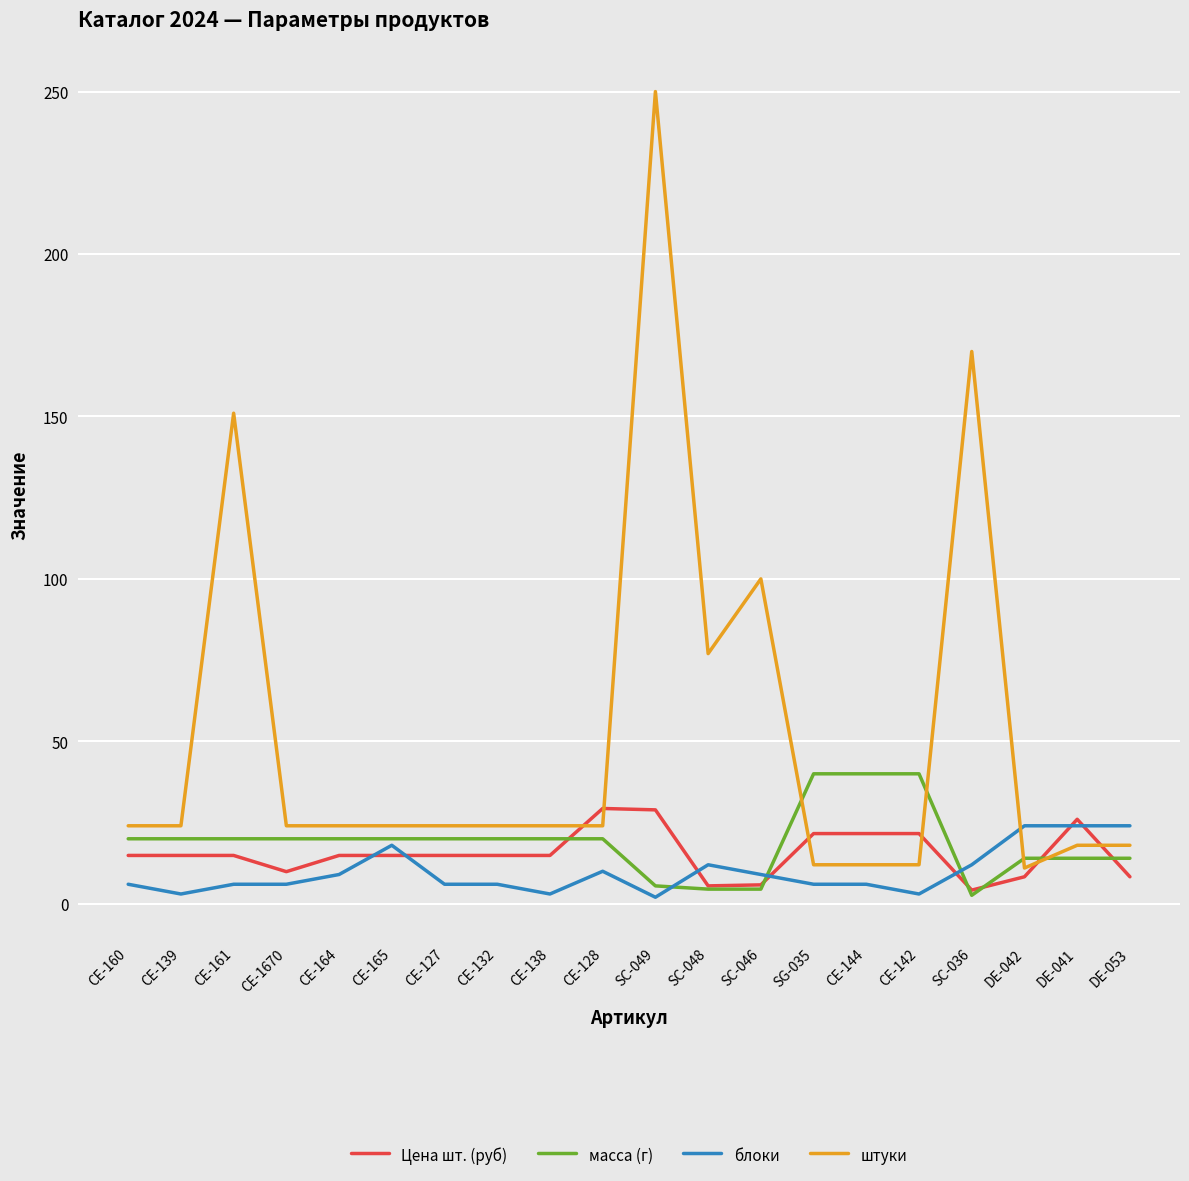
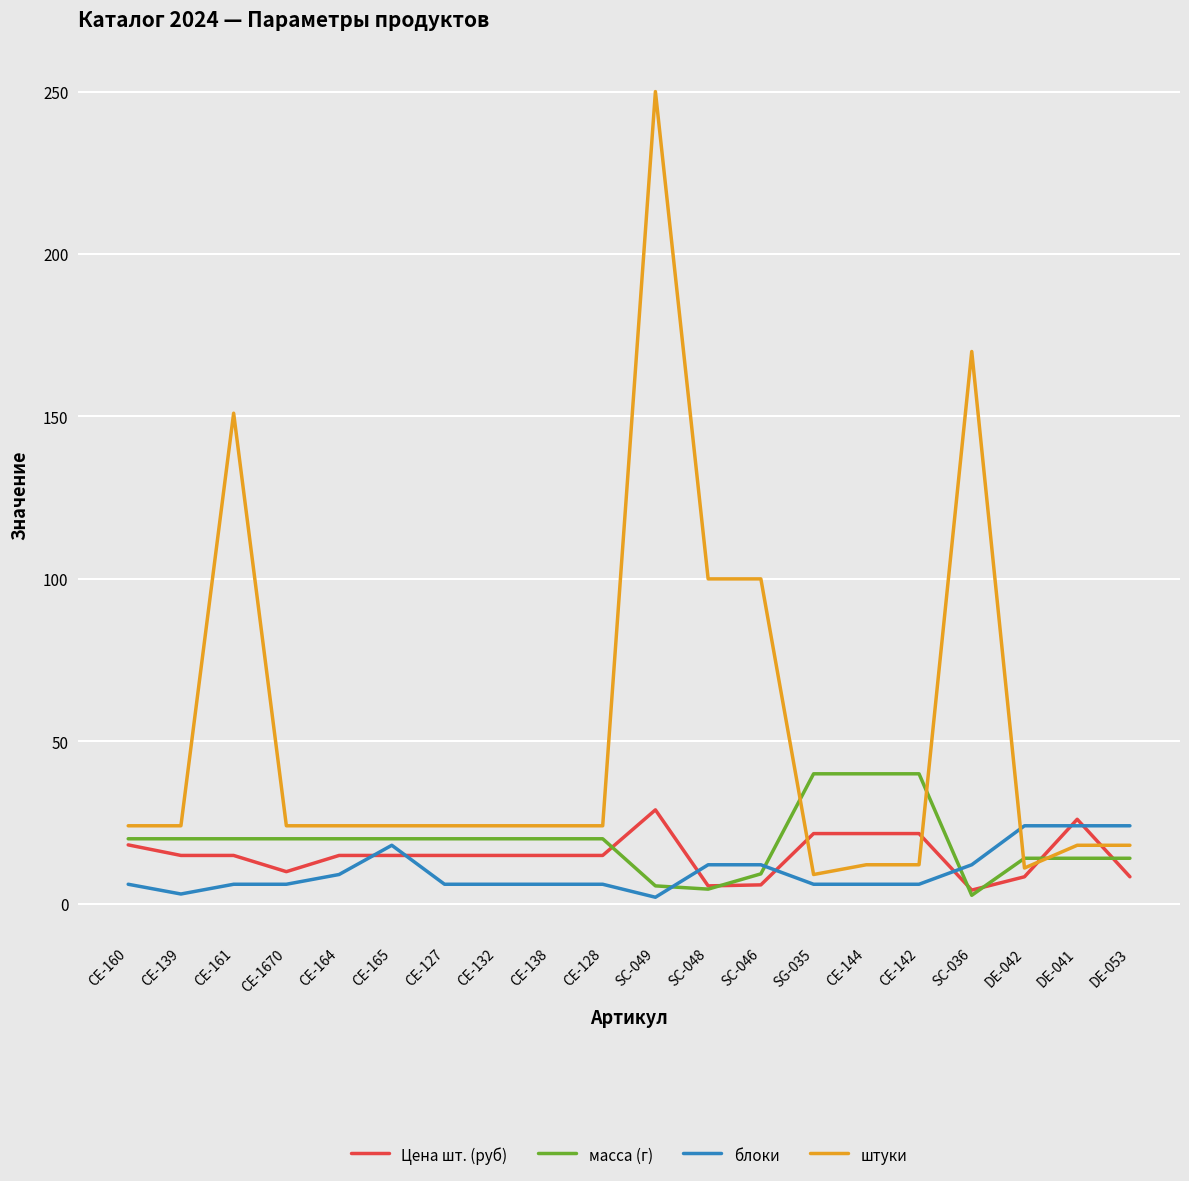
Цена шт. (руб), CE-160: 15 -> 18
блоки, CE-138: 3 -> 6
Цена шт. (руб), CE-128: 29 -> 15
блоки, CE-128: 10 -> 6
штуки, SC-048: 77 -> 100
масса (г), SC-046: 5 -> 9
блоки, SC-046: 9 -> 12
штуки, SG-035: 12 -> 9
блоки, CE-142: 3 -> 6
